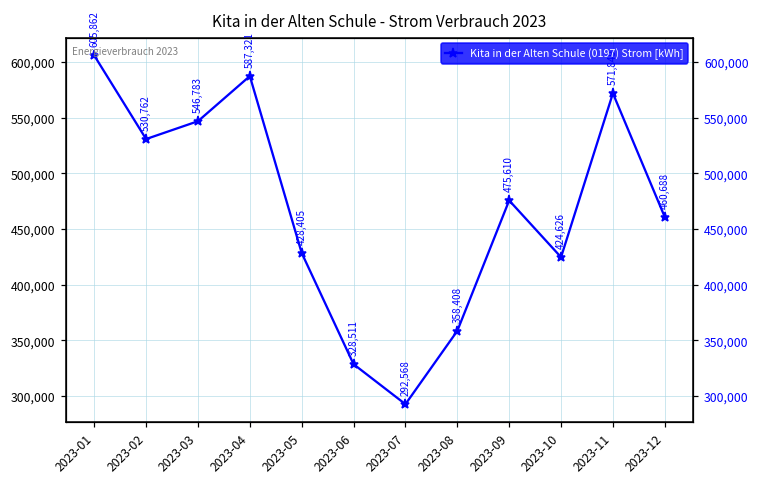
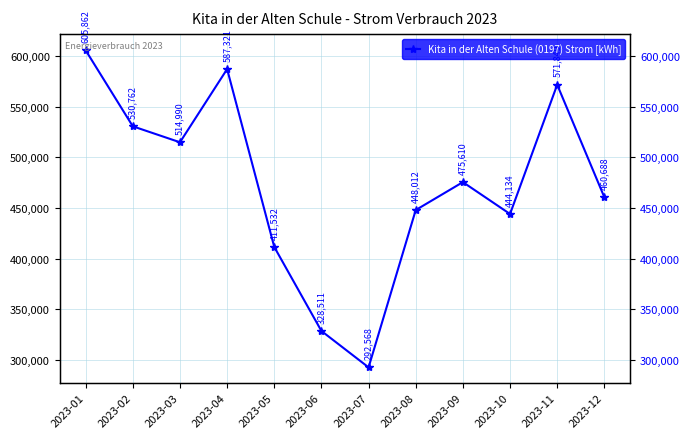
2023-03: 546,783 -> 514,990
2023-05: 428,405 -> 411,532
2023-08: 358,408 -> 448,012
2023-10: 424,626 -> 444,134
